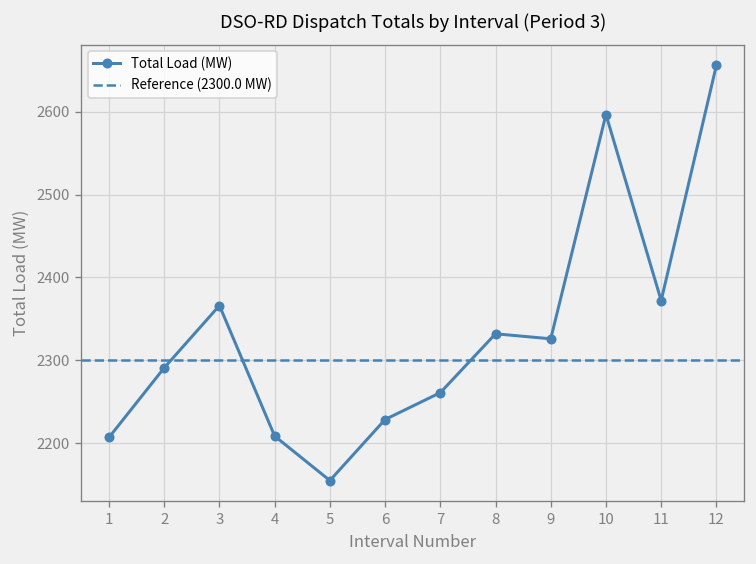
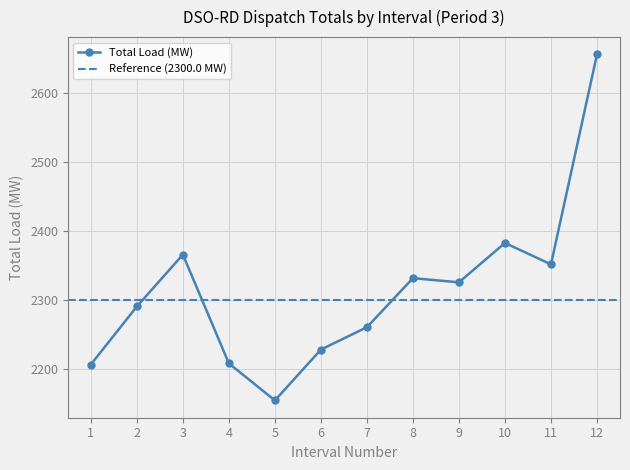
10: 2600 -> 2380
11: 2370 -> 2350
